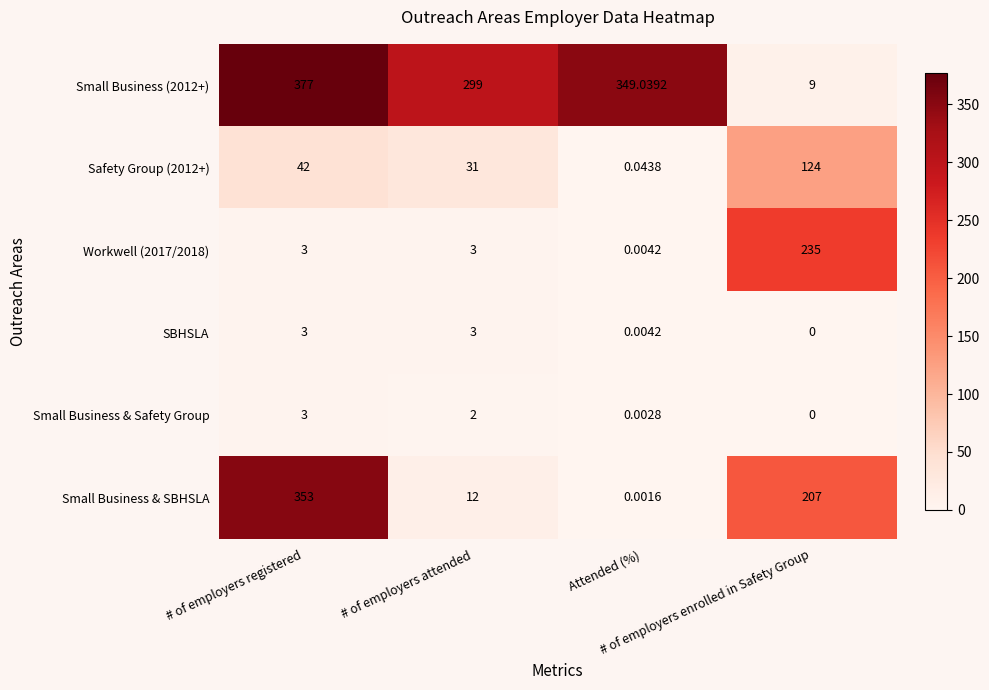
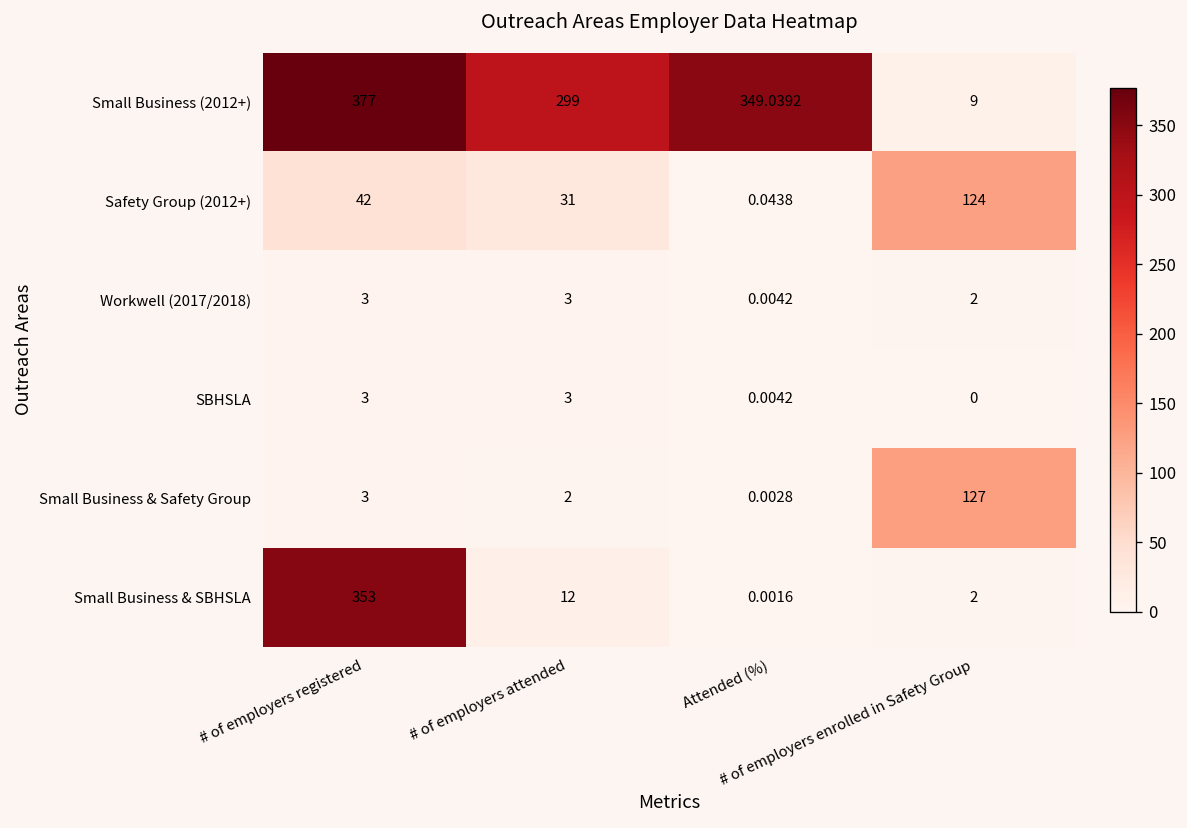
Workwell (2017/2018), # of employers enrolled in Safety Group: 235 -> 2
Small Business & Safety Group, # of employers enrolled in Safety Group: 0 -> 127
Small Business & SBHSLA, # of employers enrolled in Safety Group: 207 -> 2
